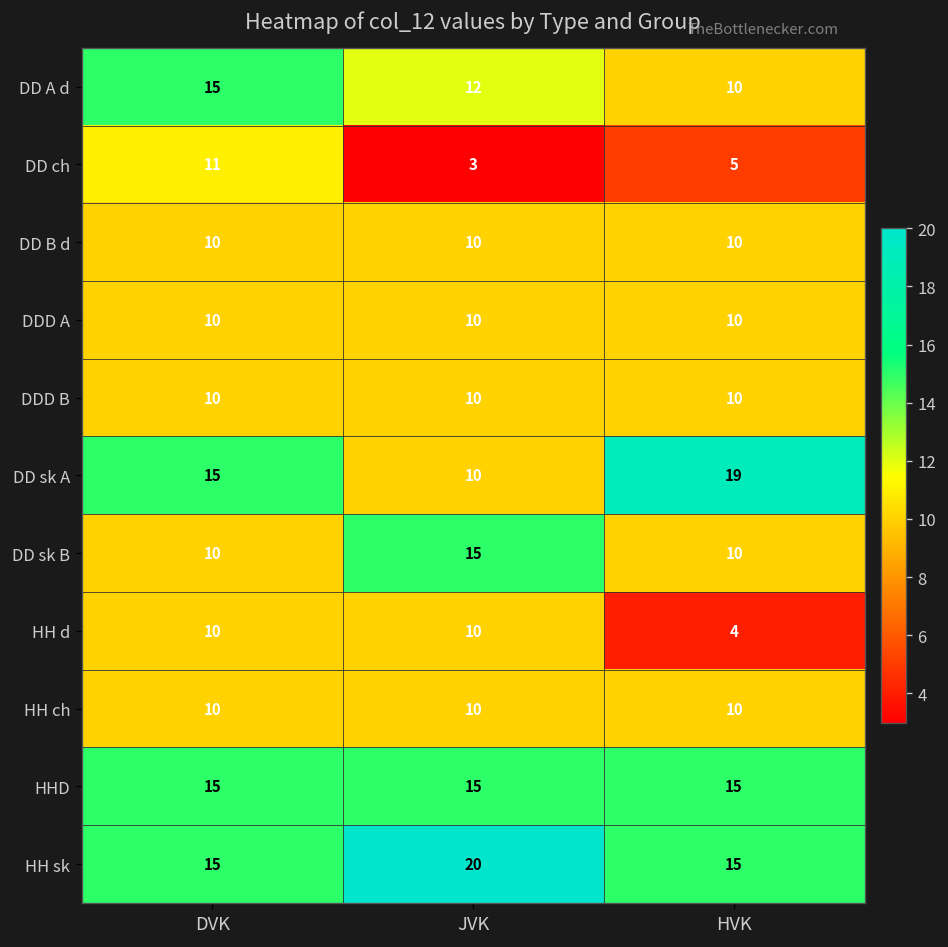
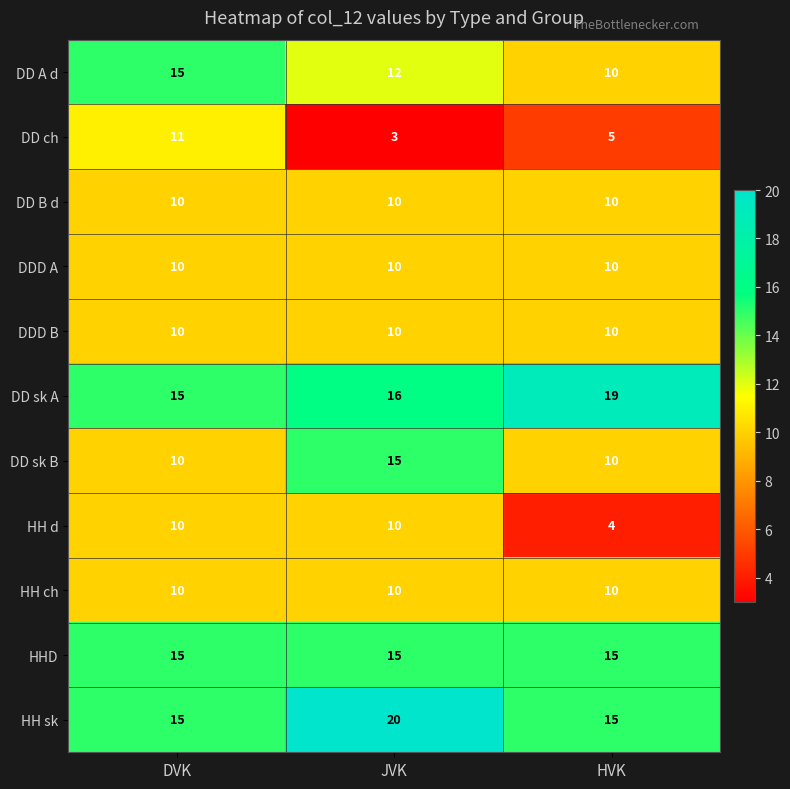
DD sk A, JVK: 10 -> 16
